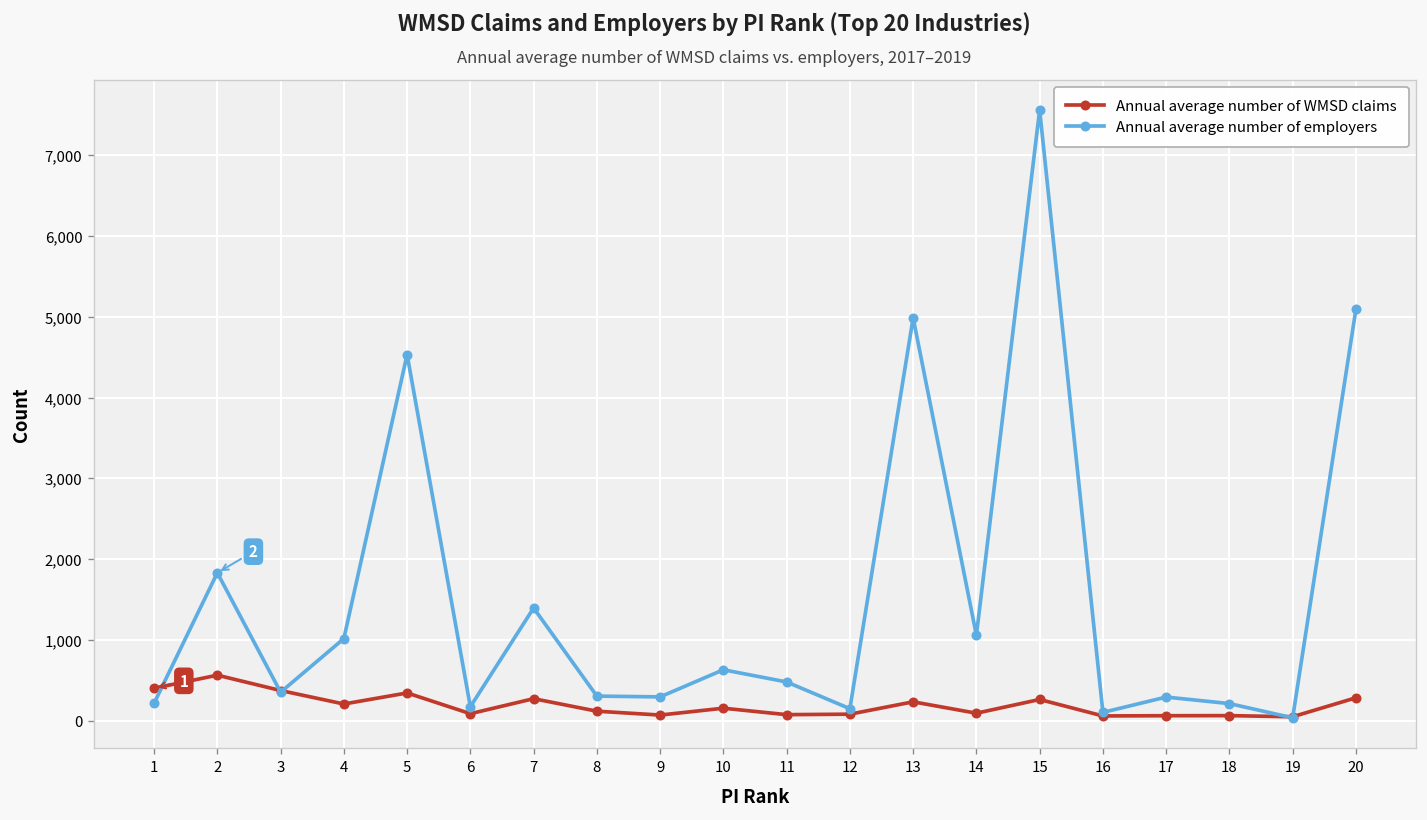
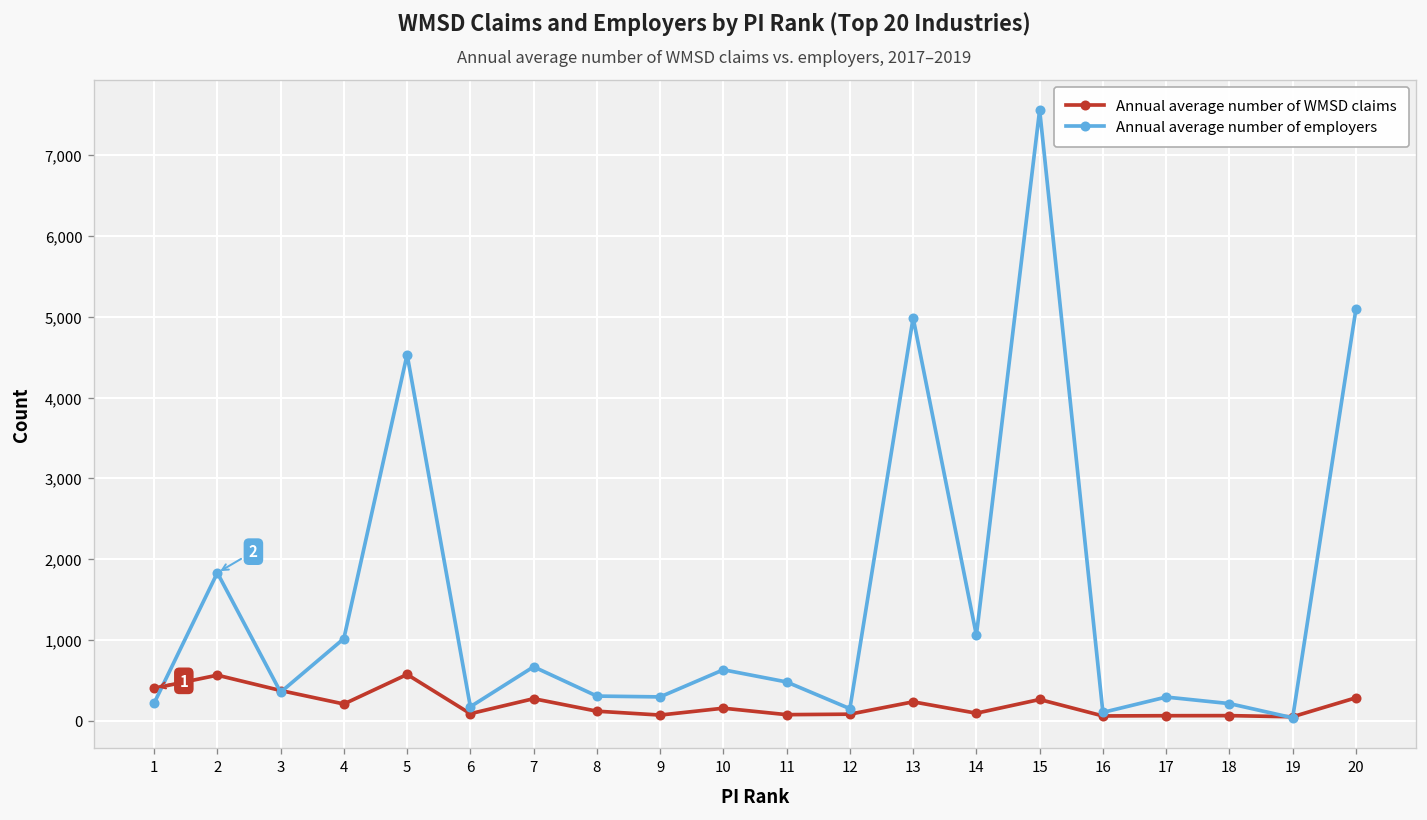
Annual average number of WMSD claims, 5: 300 -> 600
Annual average number of employers, 7: 1,400 -> 700
